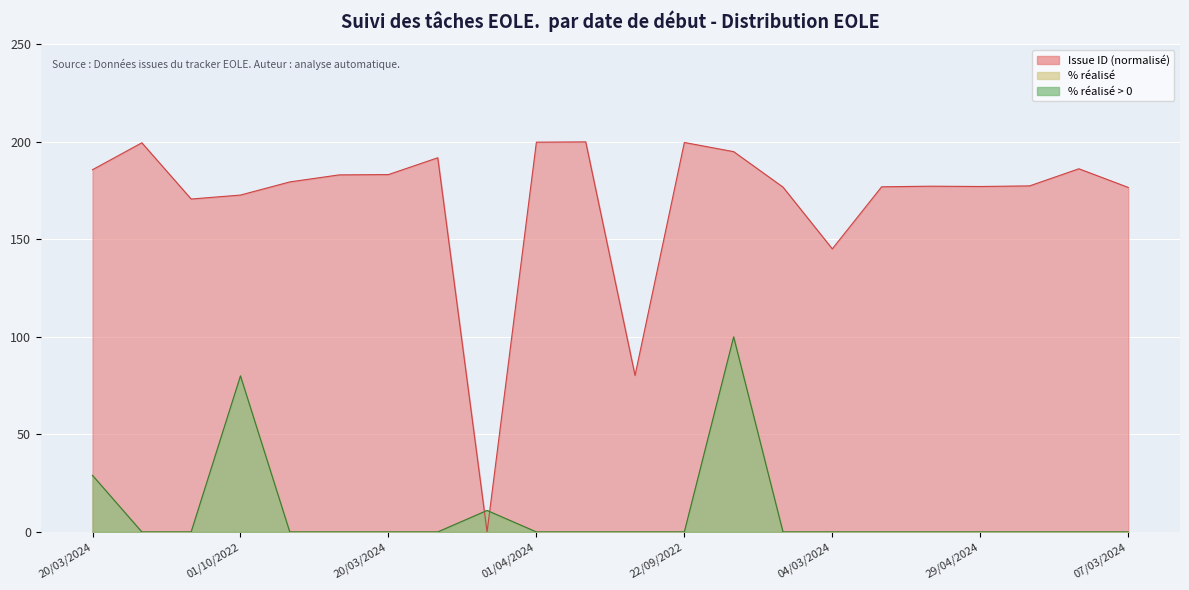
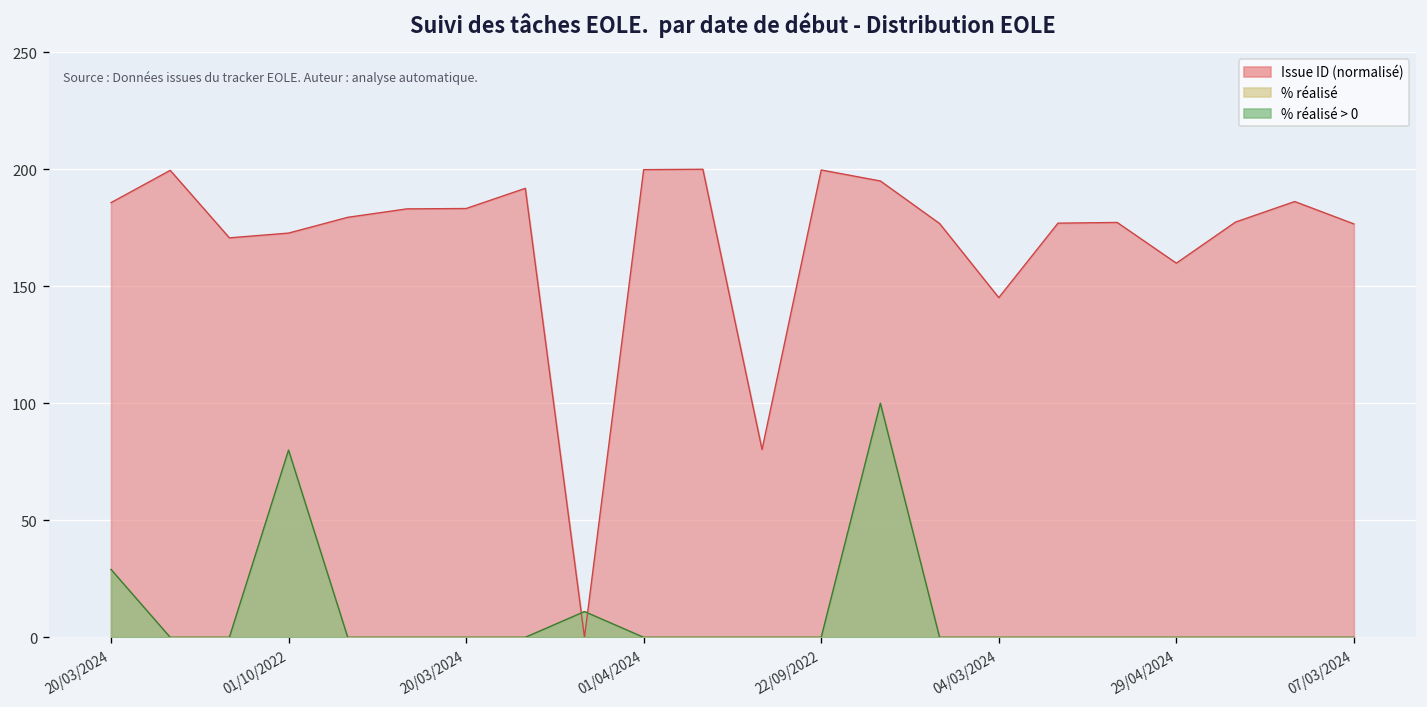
Issue ID (normalisé), 29/04/2024: 177 -> 160
